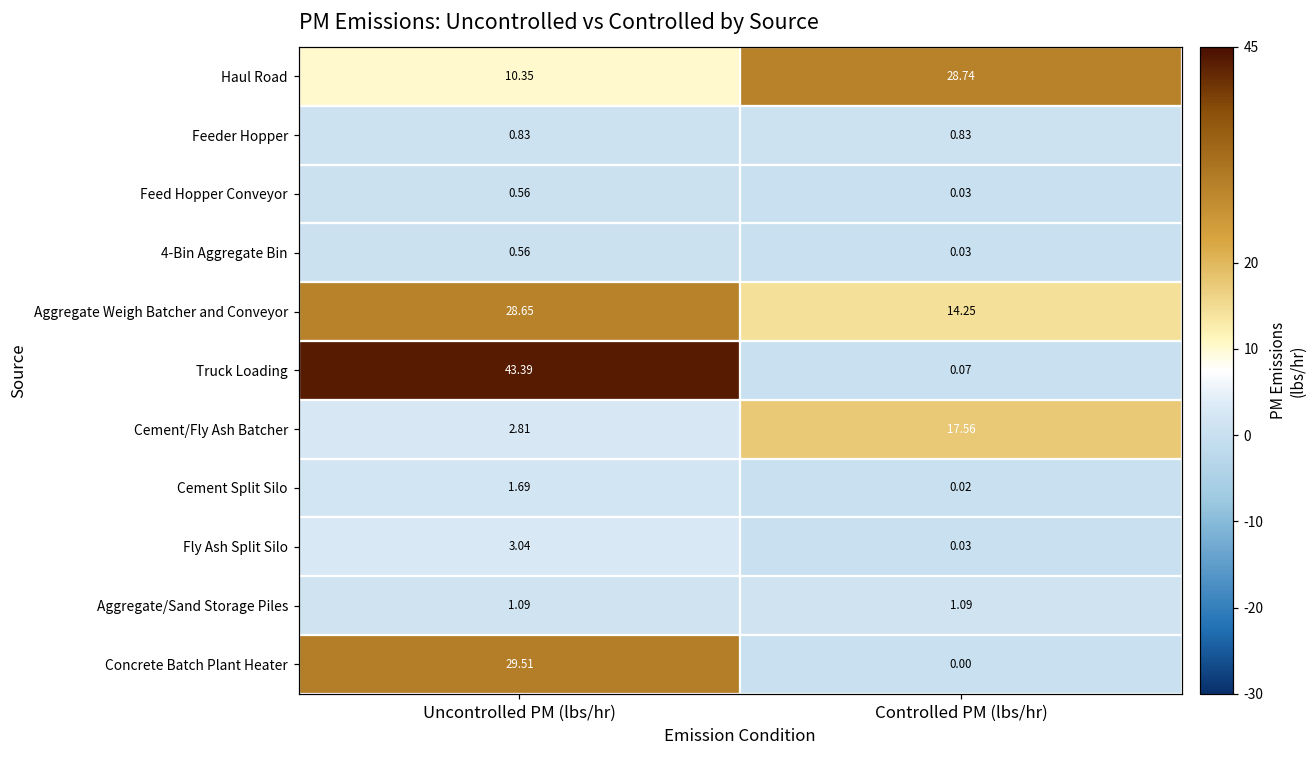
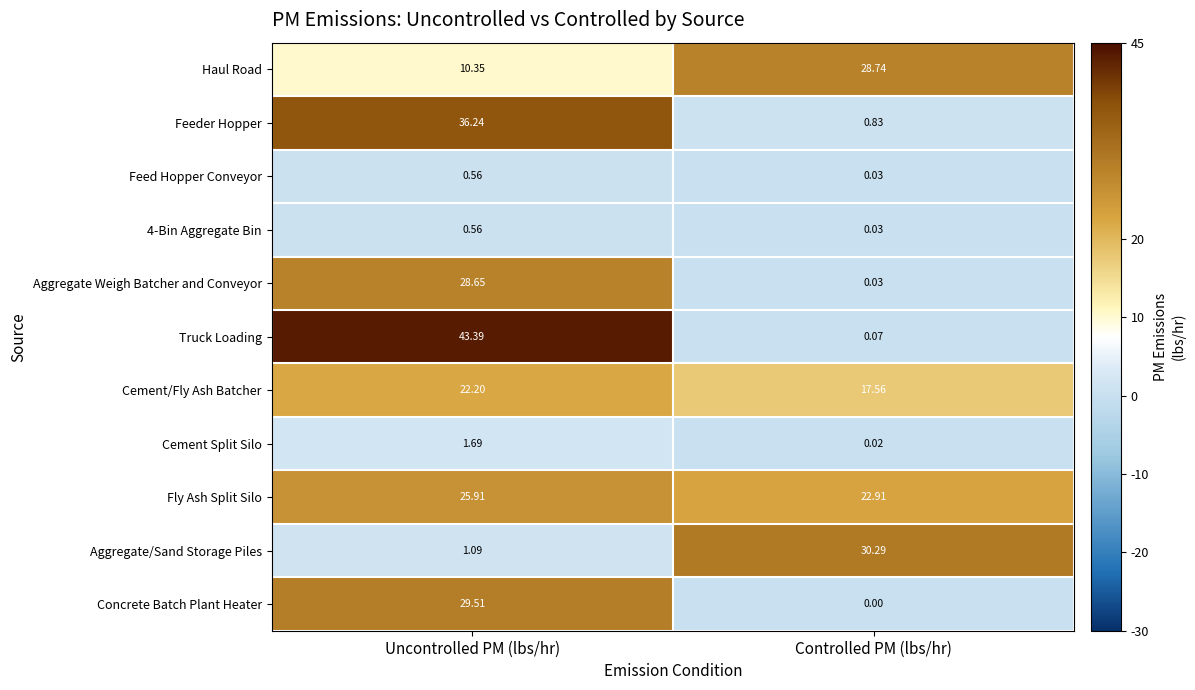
Feeder Hopper, Uncontrolled PM (lbs/hr): 0.83 -> 36.24
Aggregate Weigh Batcher and Conveyor, Controlled PM (lbs/hr): 14.25 -> 0.03
Cement/Fly Ash Batcher, Uncontrolled PM (lbs/hr): 2.81 -> 22.20
Fly Ash Split Silo, Uncontrolled PM (lbs/hr): 3.04 -> 25.91
Fly Ash Split Silo, Controlled PM (lbs/hr): 0.03 -> 22.91
Aggregate/Sand Storage Piles, Controlled PM (lbs/hr): 1.09 -> 30.29
